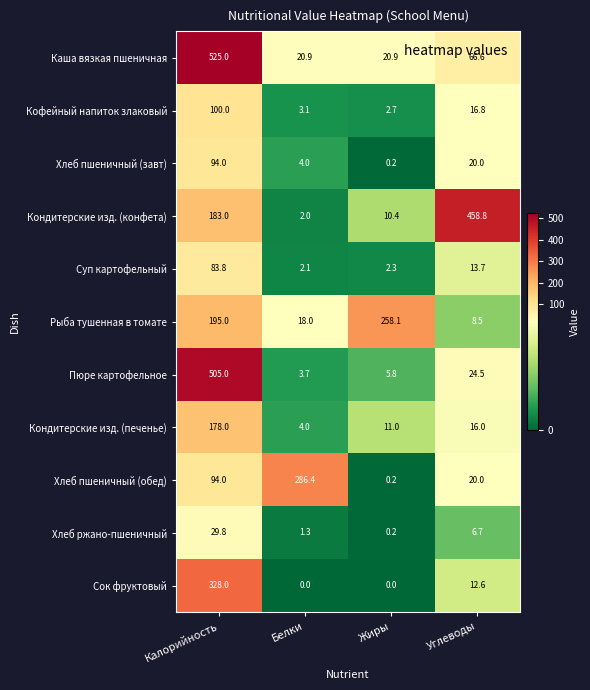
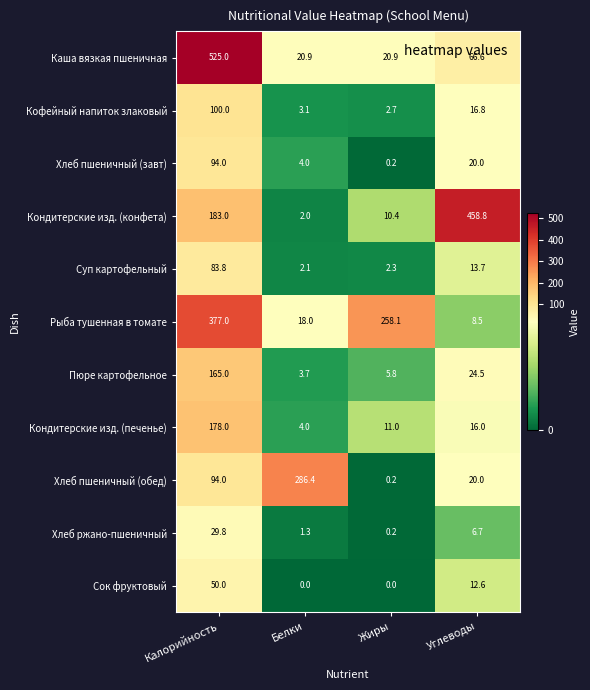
Рыба тушенная в томате, Калорийность: 195.0 -> 377.0
Пюре картофельное, Калорийность: 505.0 -> 165.0
Сок фруктовый, Калорийность: 328.0 -> 50.0
